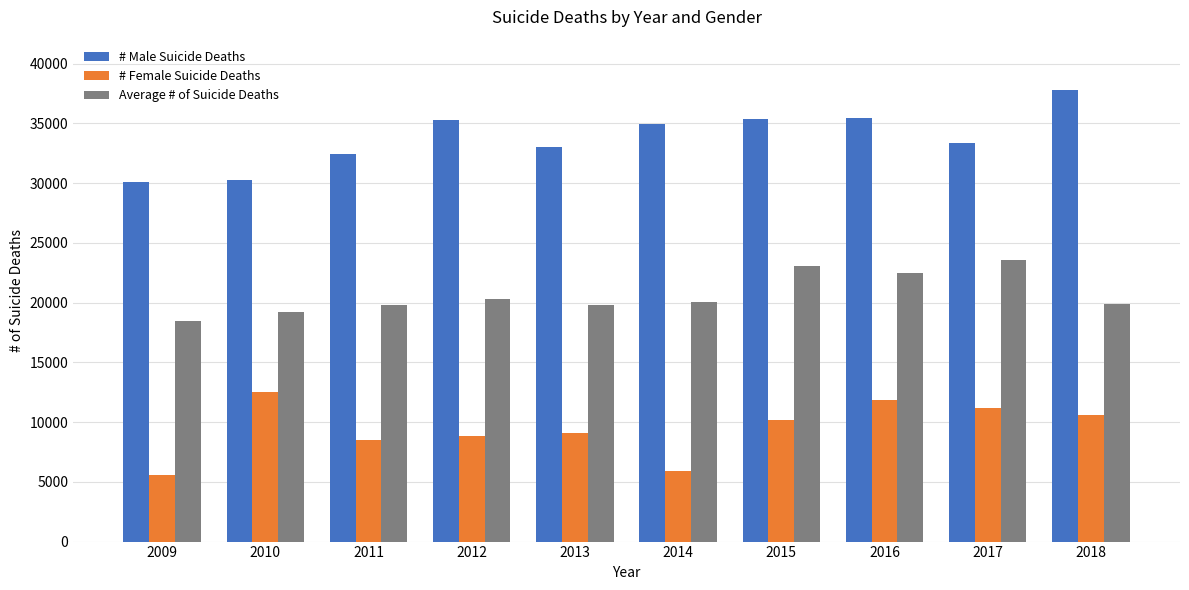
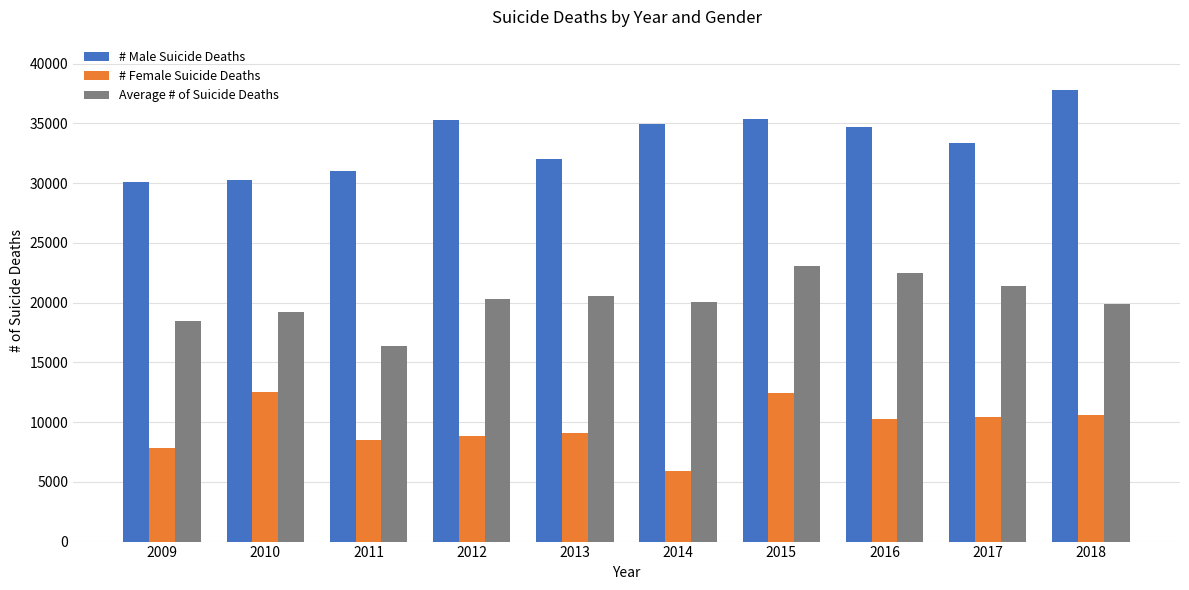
# Female Suicide Deaths, 2009: 5600 -> 7800
# Male Suicide Deaths, 2011: 32400 -> 31000
Average # of Suicide Deaths, 2011: 19800 -> 16300
# Male Suicide Deaths, 2013: 33000 -> 32100
Average # of Suicide Deaths, 2013: 19800 -> 20600
# Female Suicide Deaths, 2015: 10200 -> 12500
# Male Suicide Deaths, 2016: 35500 -> 34700
# Female Suicide Deaths, 2016: 11900 -> 10200
# Female Suicide Deaths, 2017: 11200 -> 10400
Average # of Suicide Deaths, 2017: 23600 -> 21400
